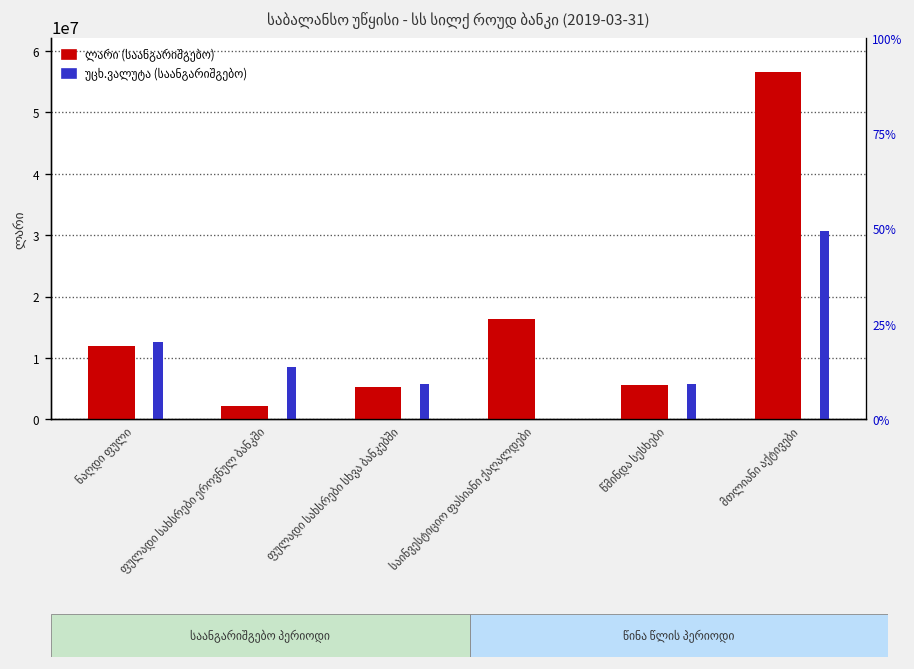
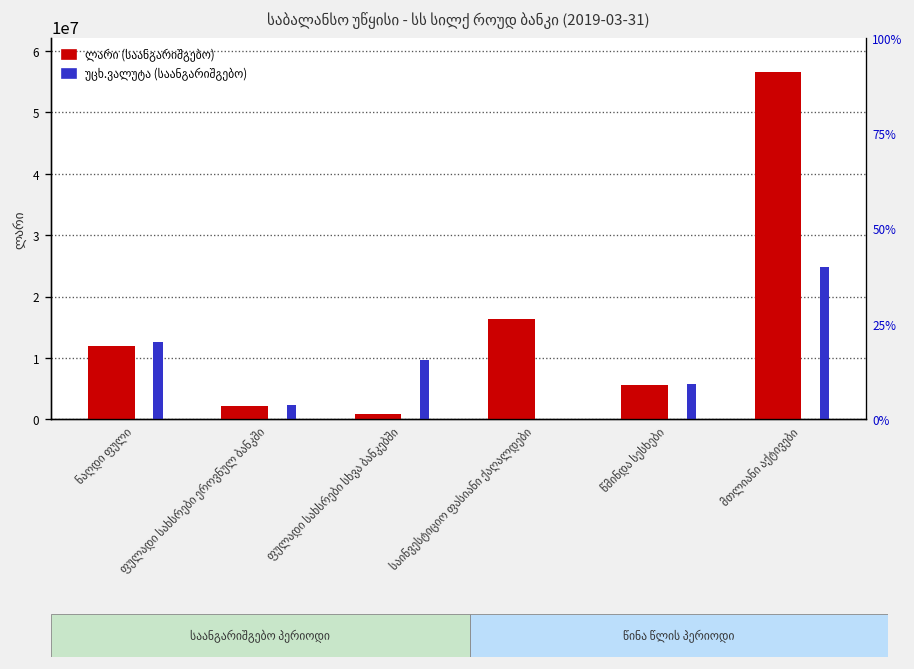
უცხ.ვალუტა (საანგარიშგებო), ფულადი სახსრები ეროვნულ ბანკში: 8000000 -> 2000000
ლარი (საანგარიშგებო), ფულადი სახსრები სხვა ბანკებში: 5000000 -> 1000000
უცხ.ვალუტა (საანგარიშგებო), ფულადი სახსრები სხვა ბანკებში: 6000000 -> 10000000
უცხ.ვალუტა (საანგარიშგებო), მთლიანი აქტივები: 31000000 -> 25000000
